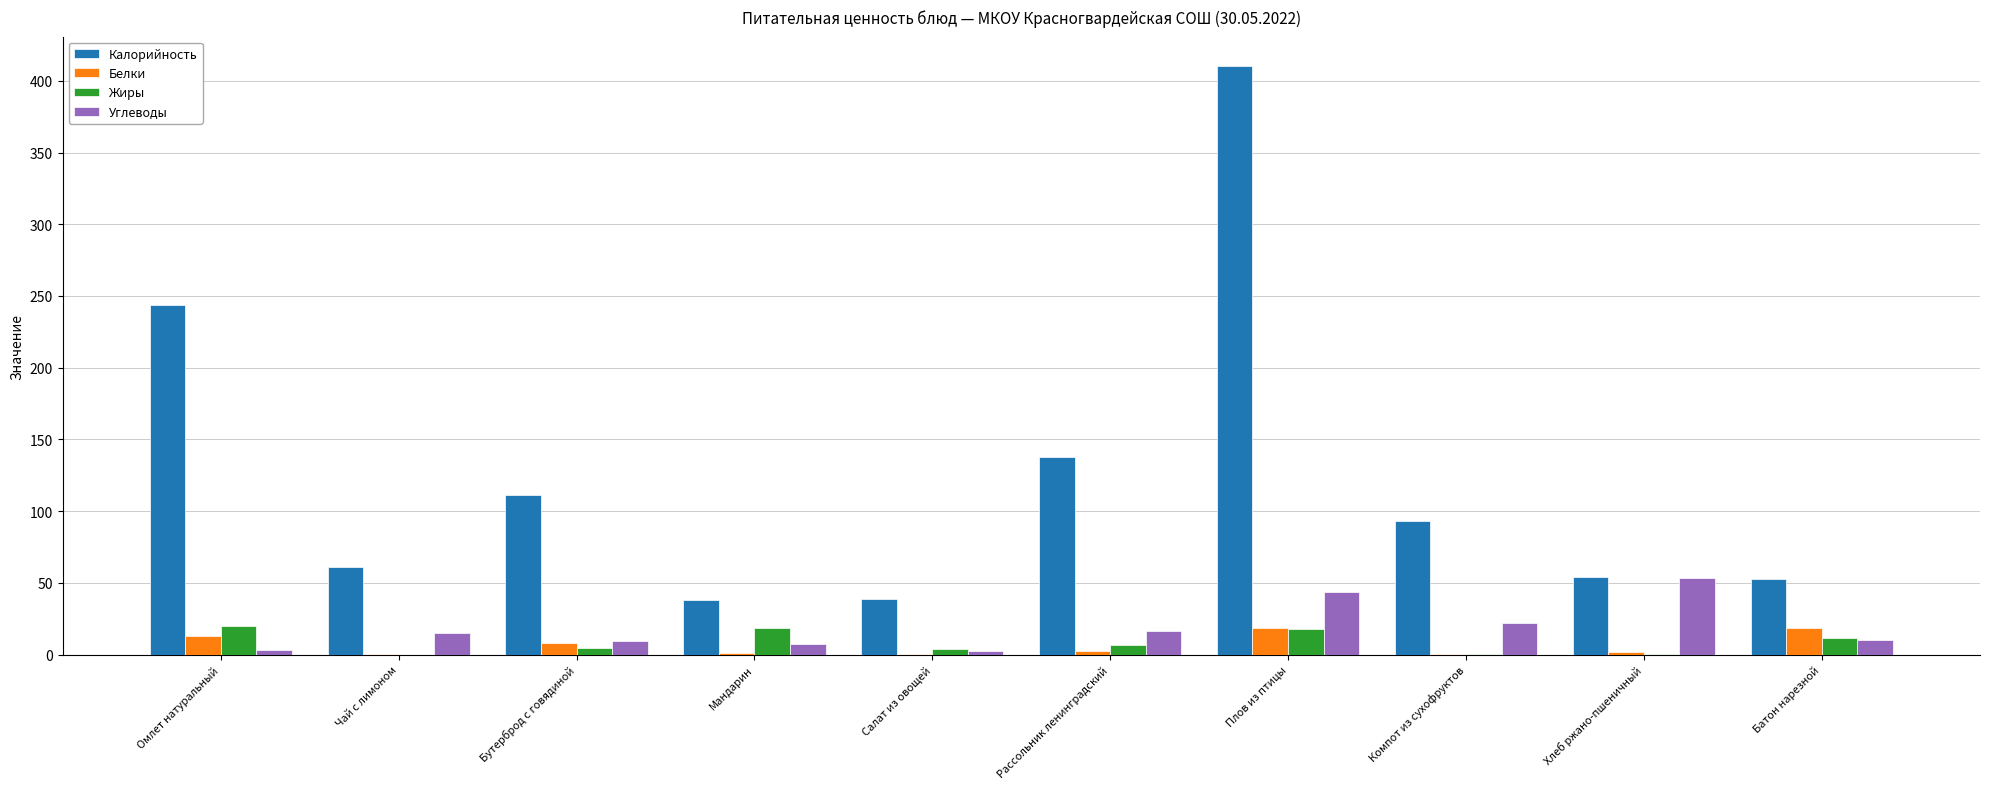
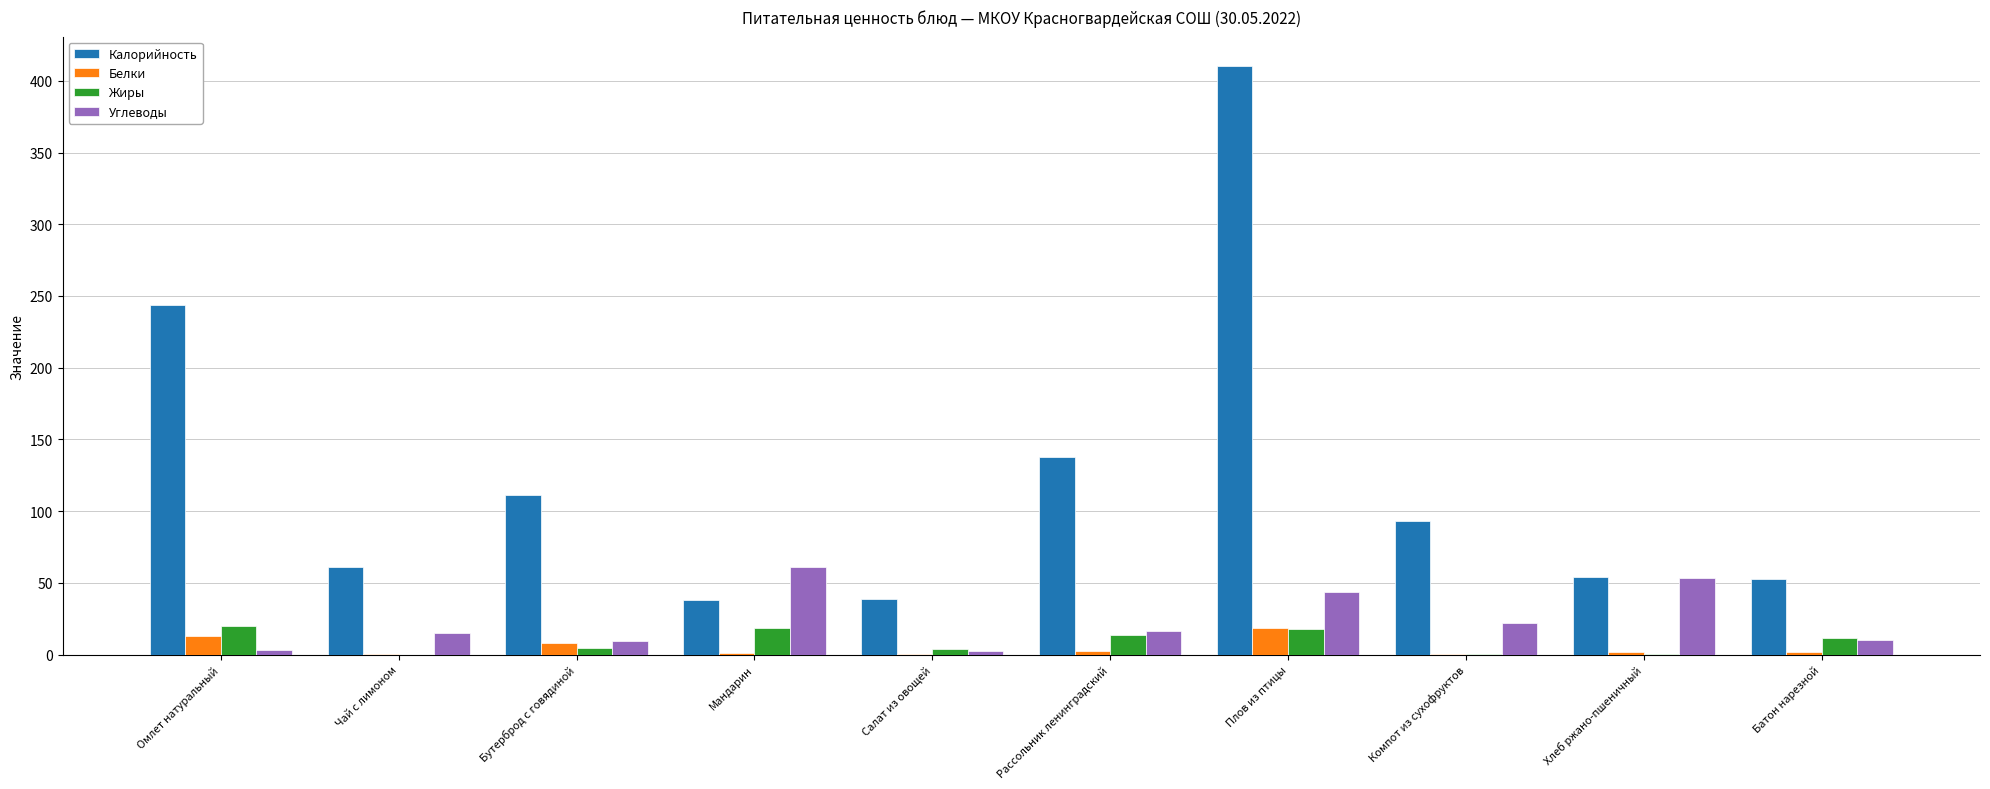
Углеводы, Мандарин: 8 -> 61
Жиры, Рассольник ленинградский: 7 -> 13
Белки, Батон нарезной: 19 -> 2
